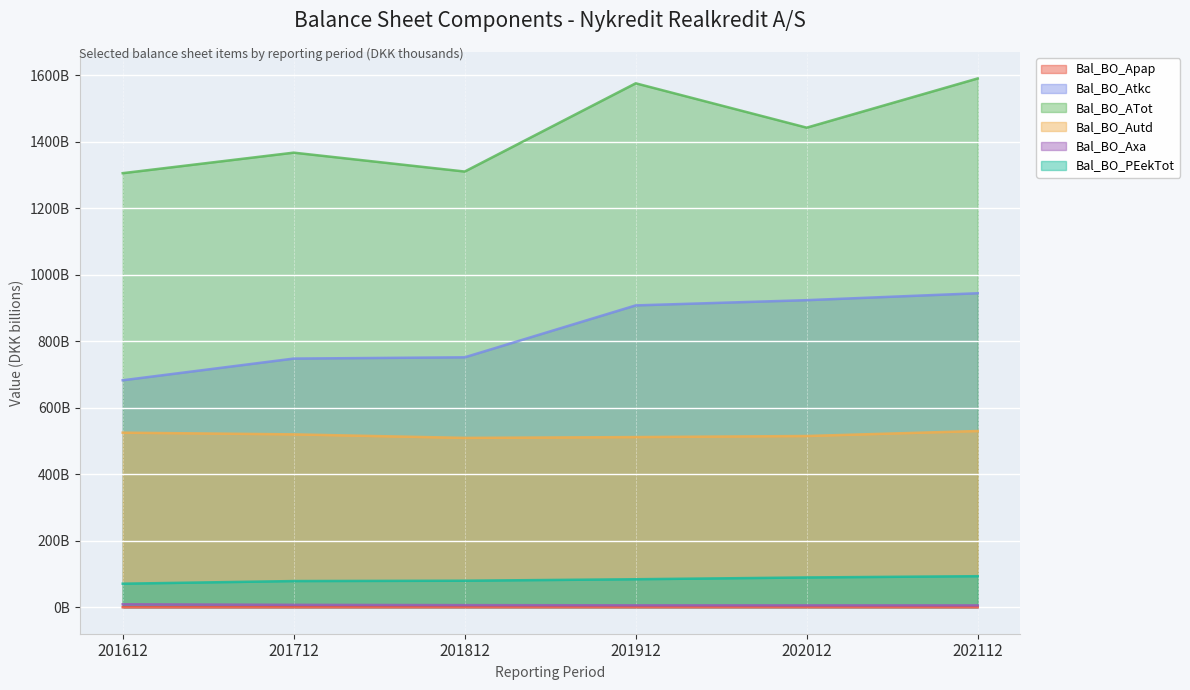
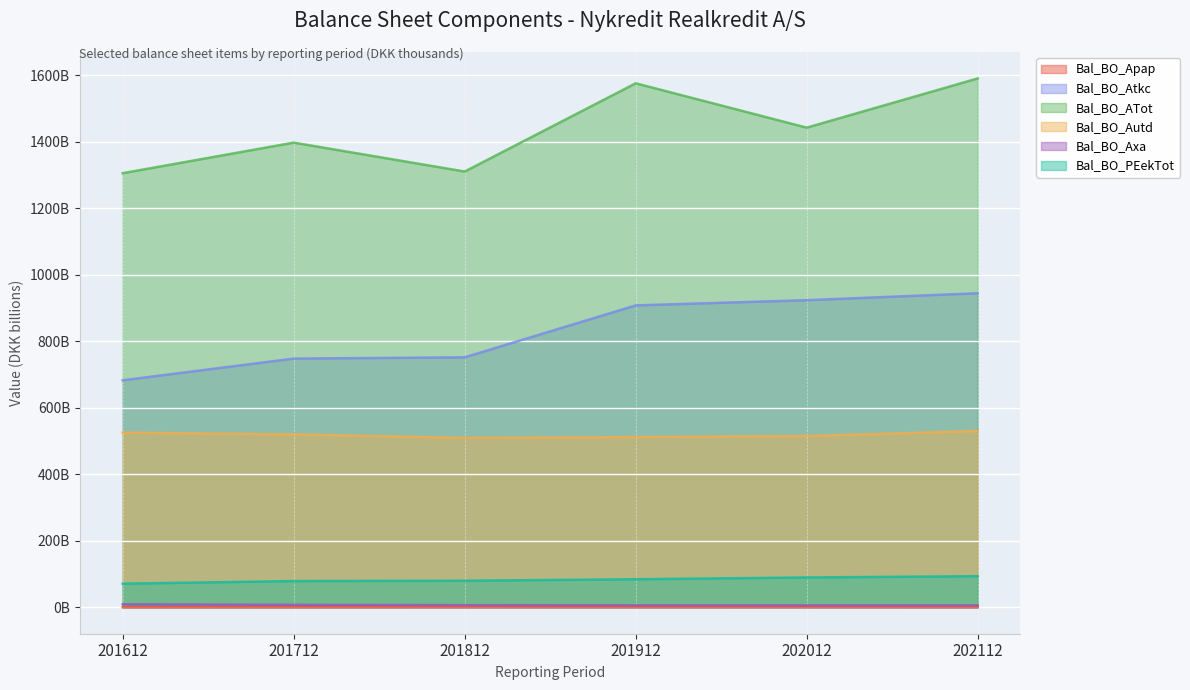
Bal_BO_ATot, 201712: 1370000000000 -> 1400000000000
